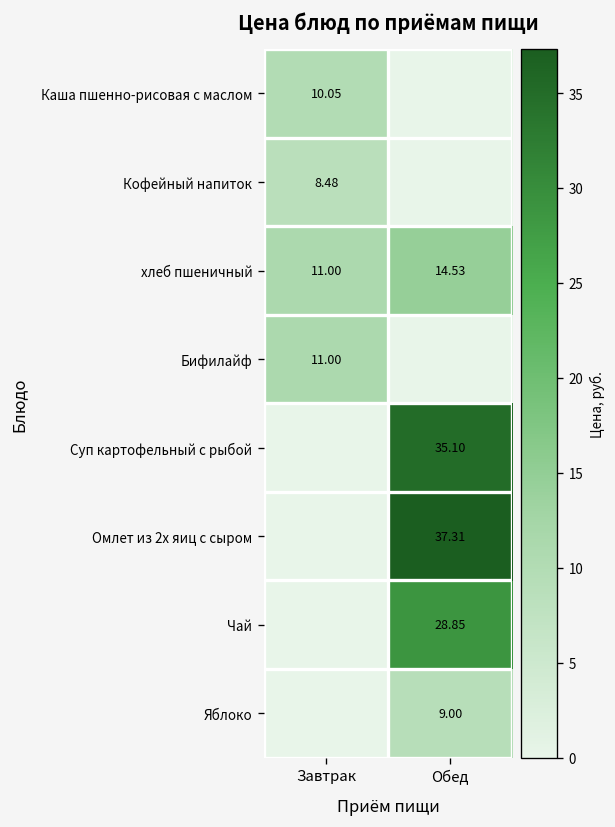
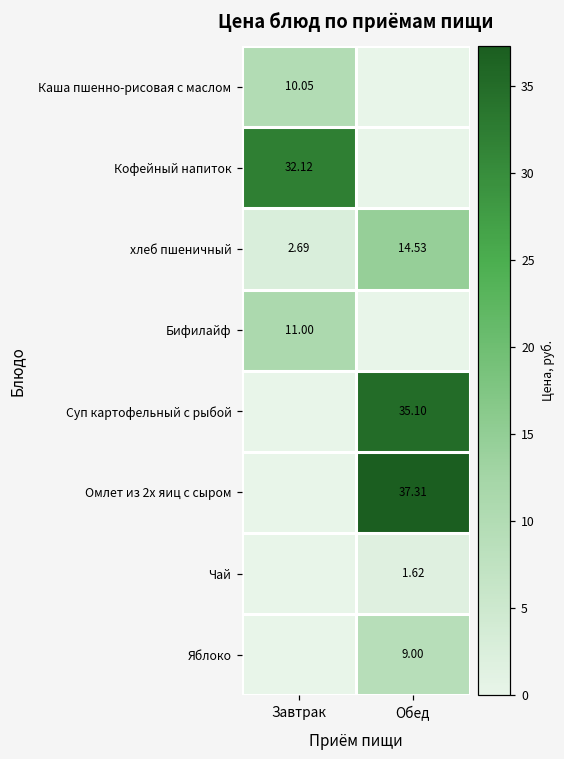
Кофейный напиток, Завтрак: 8.48 -> 32.12
хлеб пшеничный, Завтрак: 11.00 -> 2.69
Чай, Обед: 28.85 -> 1.62
